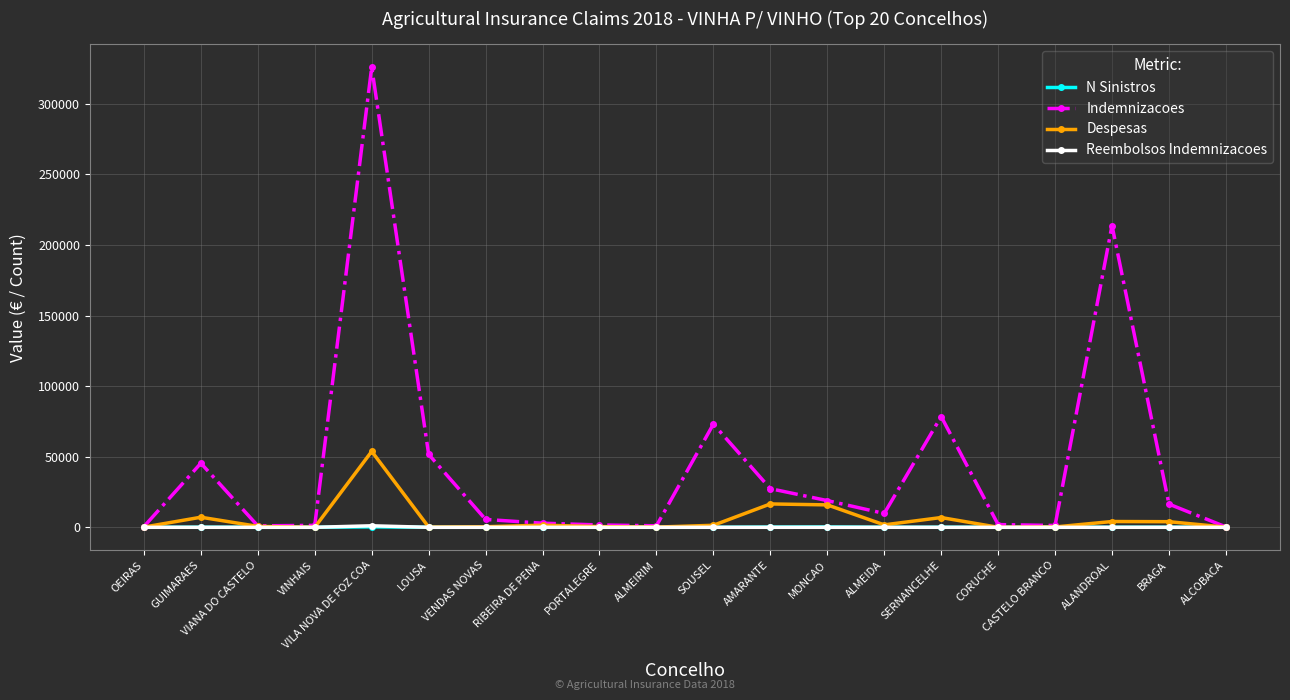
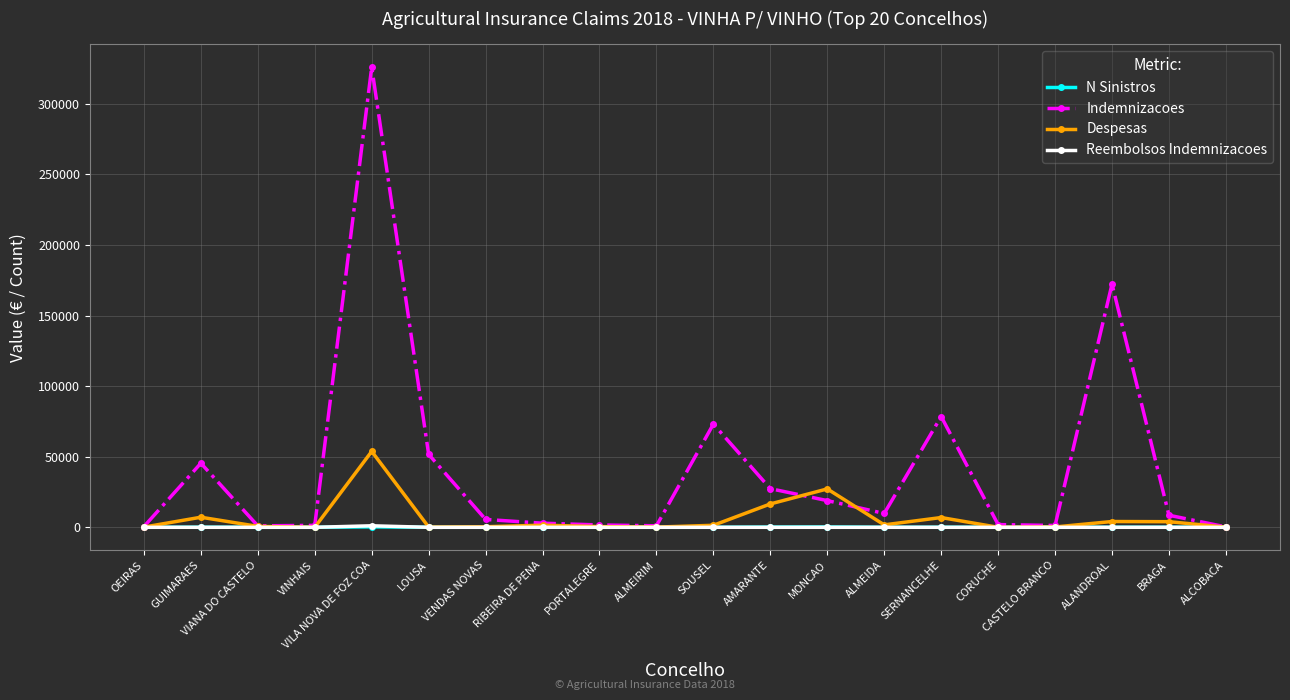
Despesas, MONCAO: 16000 -> 27000
Indemnizacoes, ALANDROAL: 214000 -> 172000
Indemnizacoes, BRAGA: 16000 -> 9000
